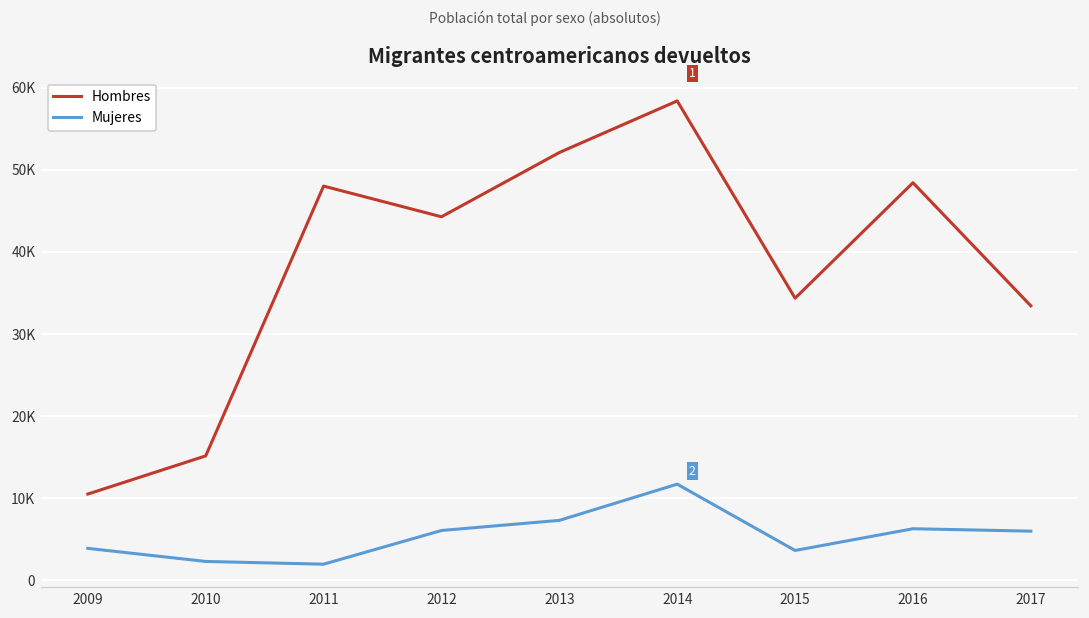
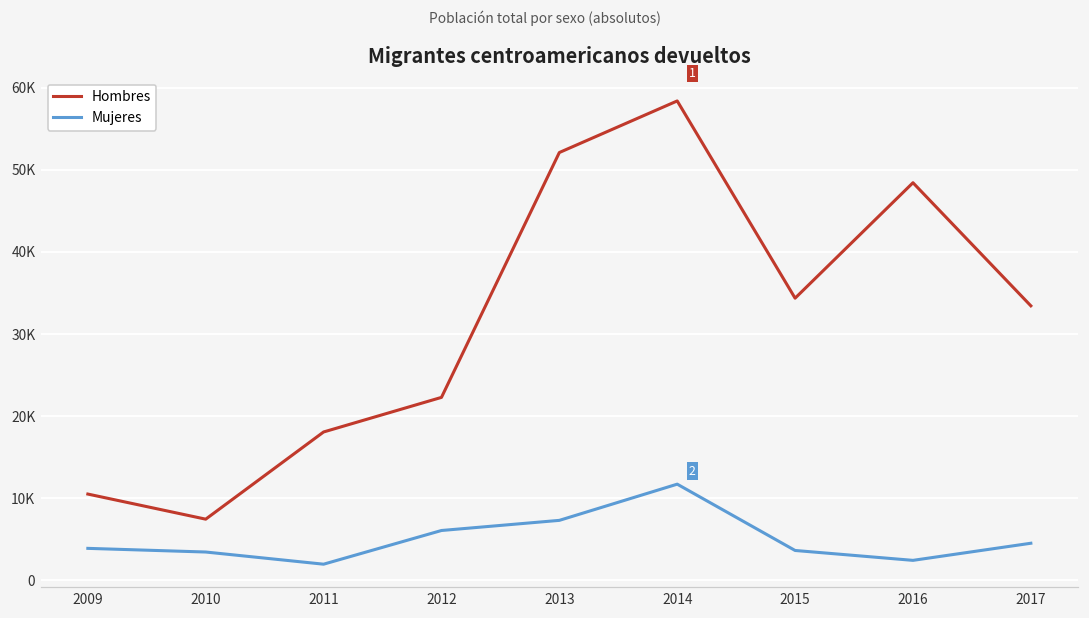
Hombres, 2010: 15000 -> 7000
Mujeres, 2010: 2000 -> 3000
Hombres, 2011: 48000 -> 18000
Hombres, 2012: 44000 -> 22000
Mujeres, 2016: 6000 -> 2000
Mujeres, 2017: 6000 -> 5000
